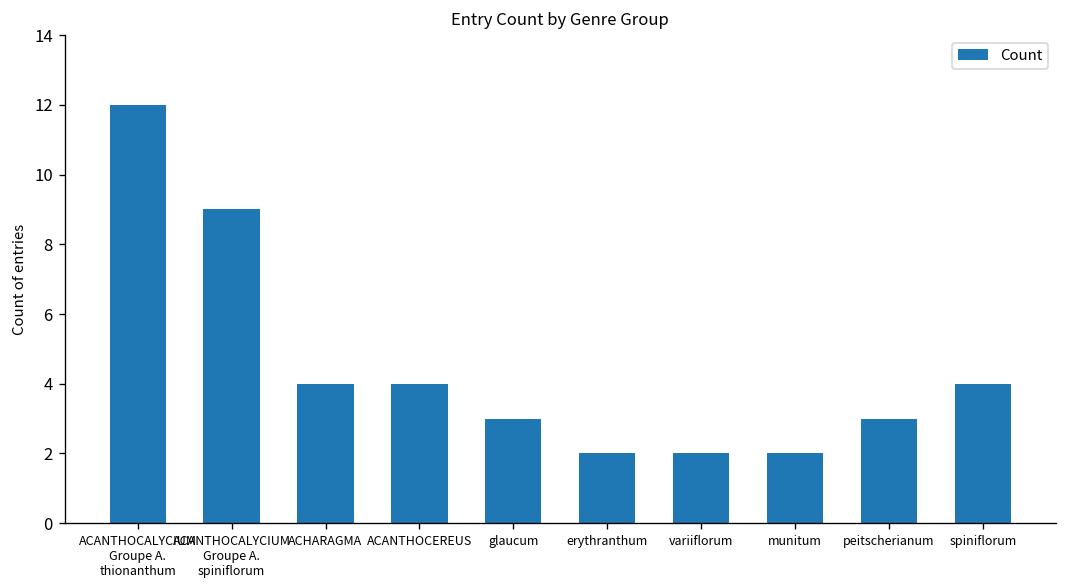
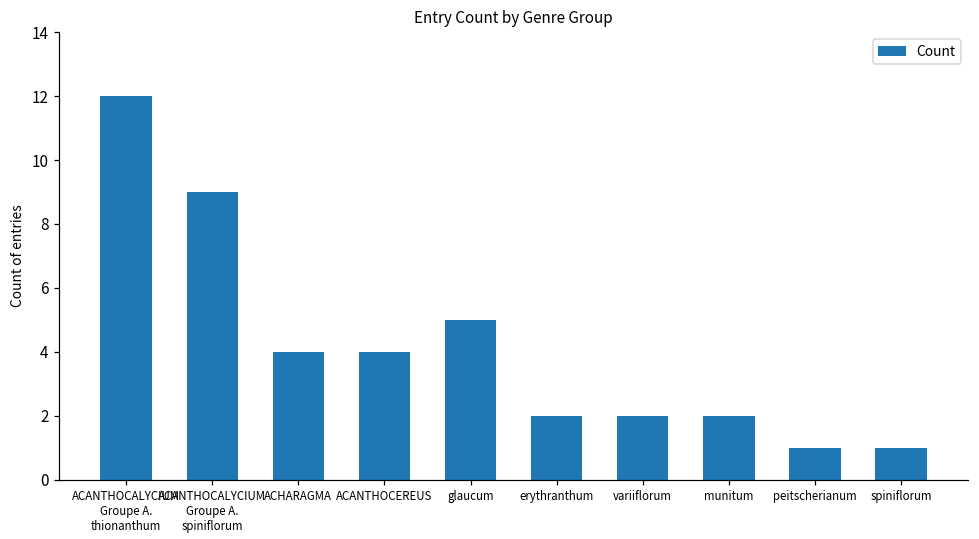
glaucum: 3 -> 5
peitscherianum: 3 -> 1
spiniflorum: 4 -> 1
